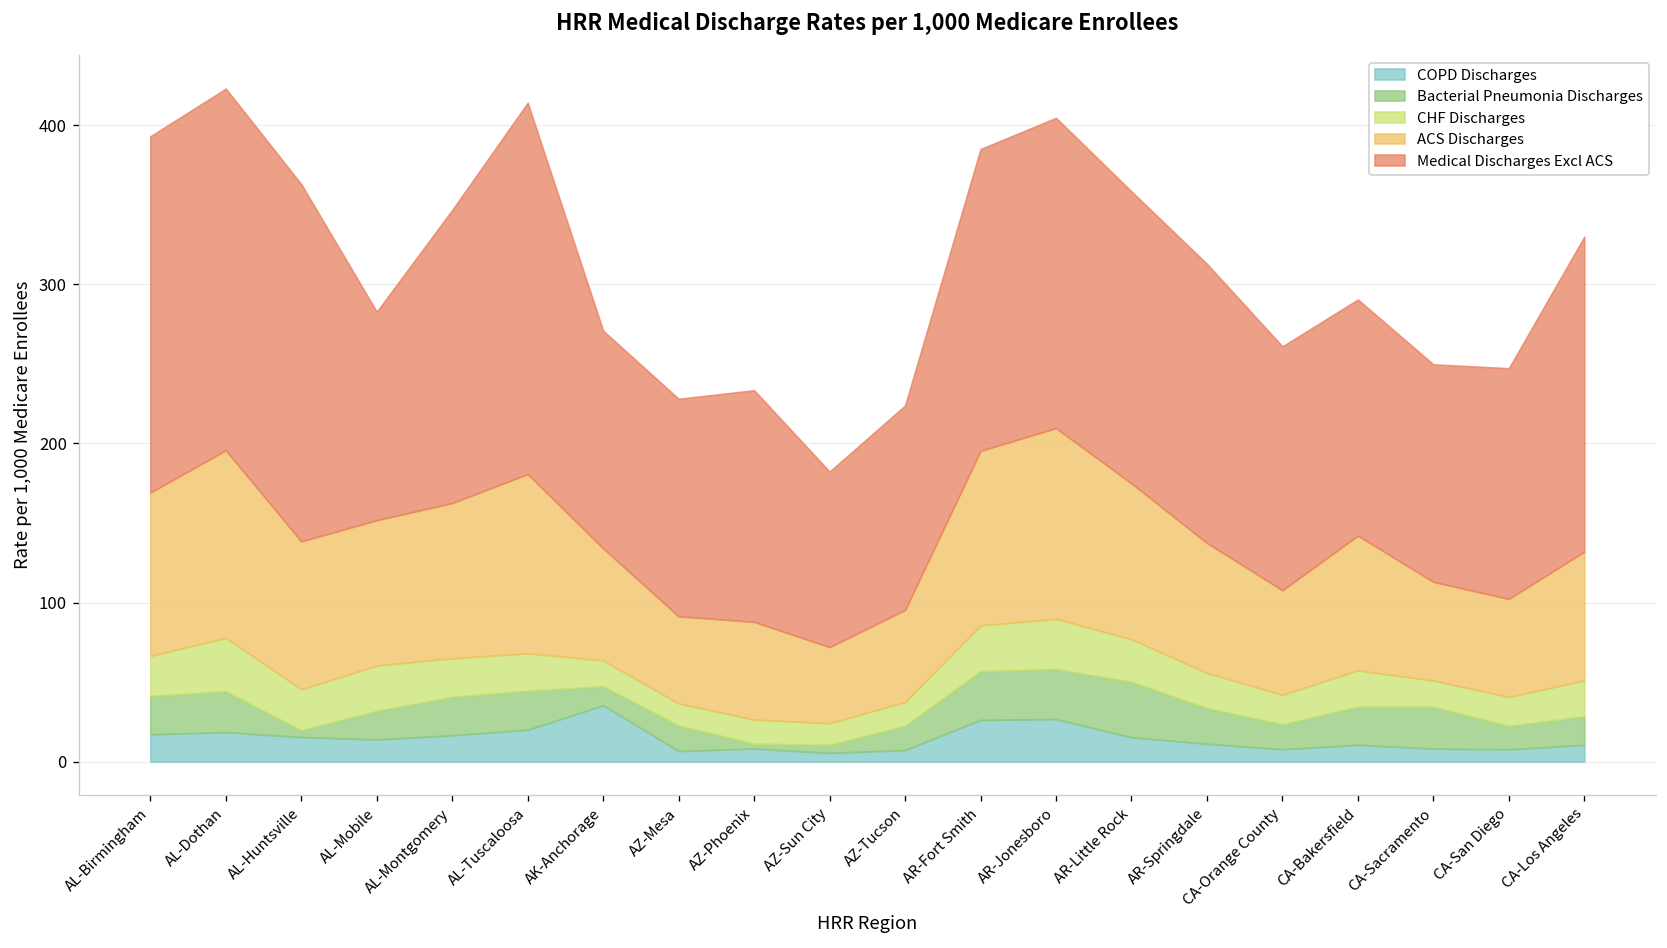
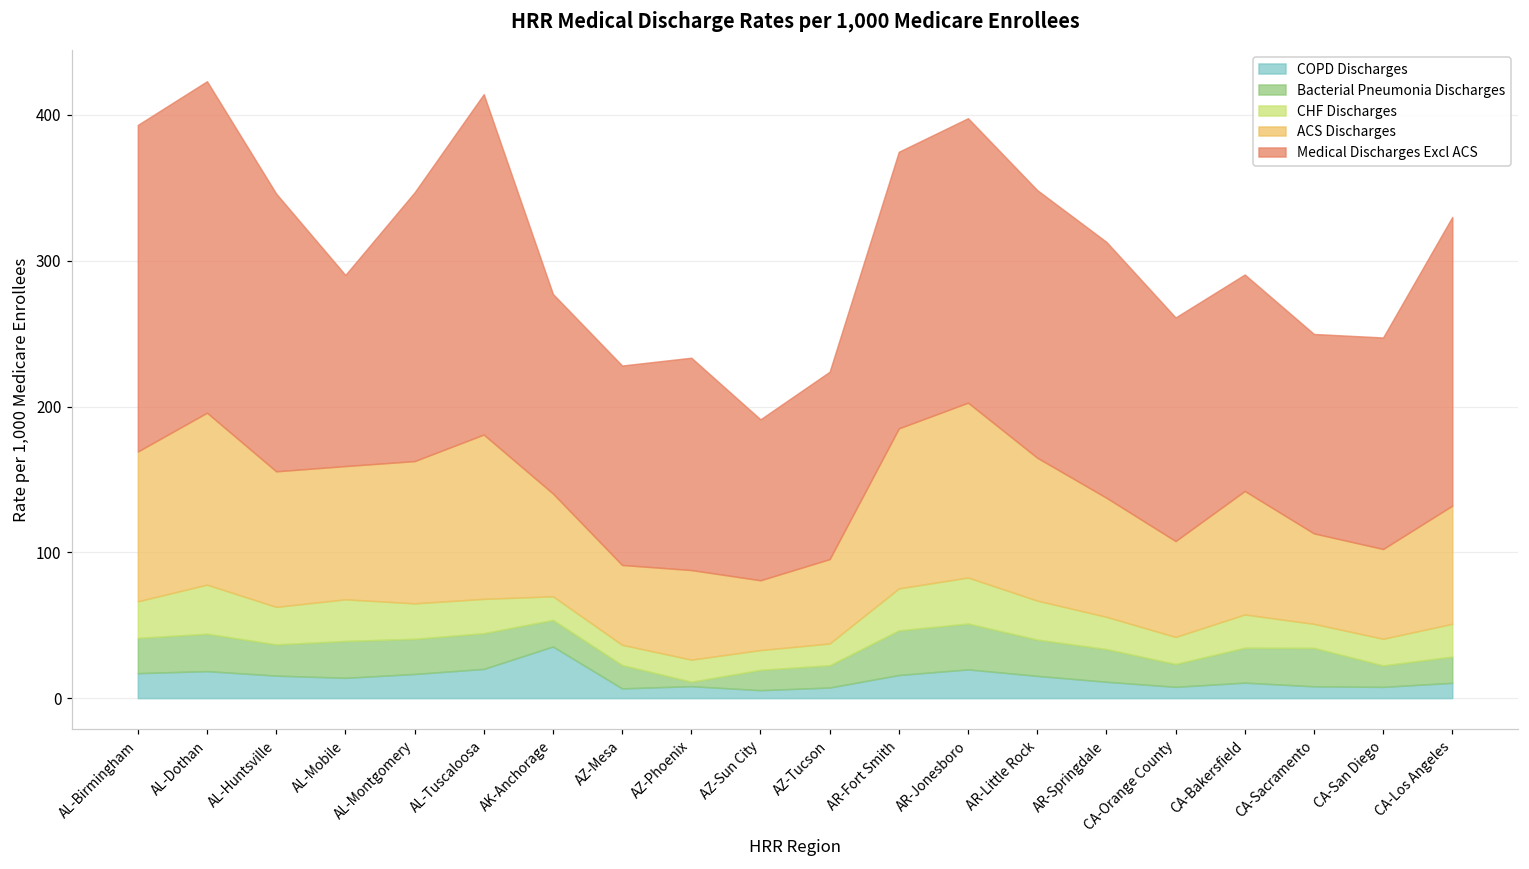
Bacterial Pneumonia Discharges, AL-Huntsville: 4 -> 21
Medical Discharges Excl ACS, AL-Huntsville: 225 -> 190
Bacterial Pneumonia Discharges, AL-Mobile: 18 -> 25
Bacterial Pneumonia Discharges, AK-Anchorage: 12 -> 18
Bacterial Pneumonia Discharges, AZ-Sun City: 5 -> 14
COPD Discharges, AR-Fort Smith: 26 -> 16
COPD Discharges, AR-Jonesboro: 27 -> 20
Bacterial Pneumonia Discharges, AR-Little Rock: 35 -> 25
